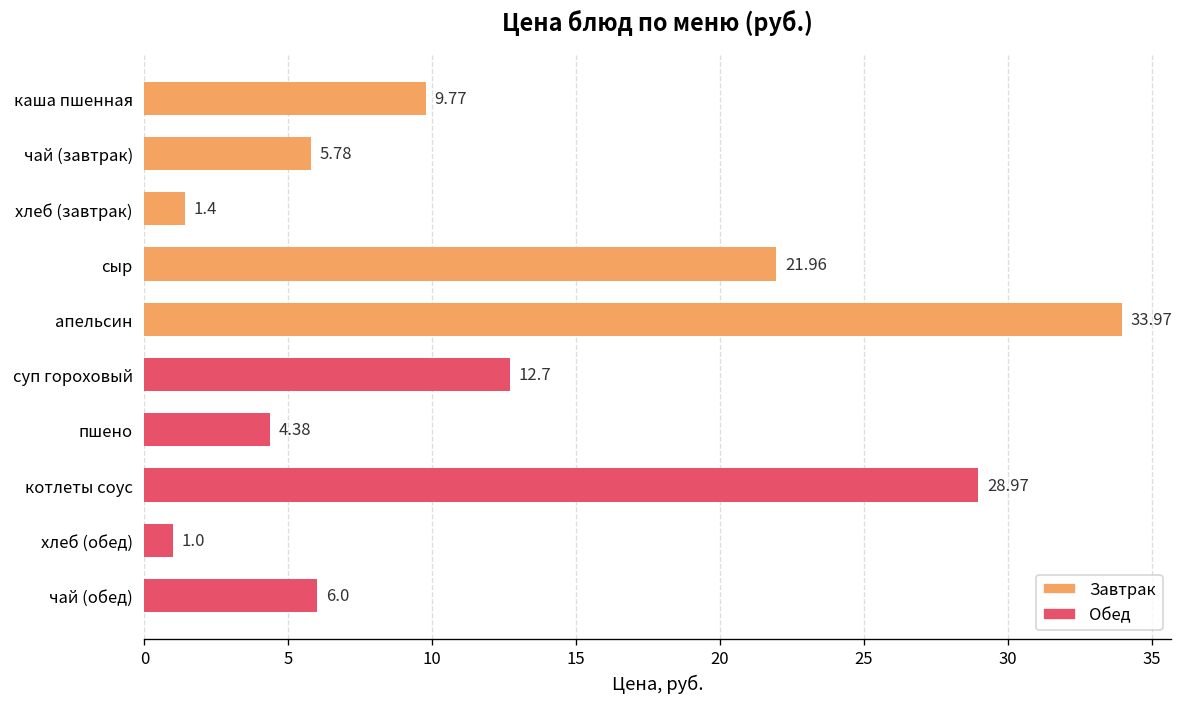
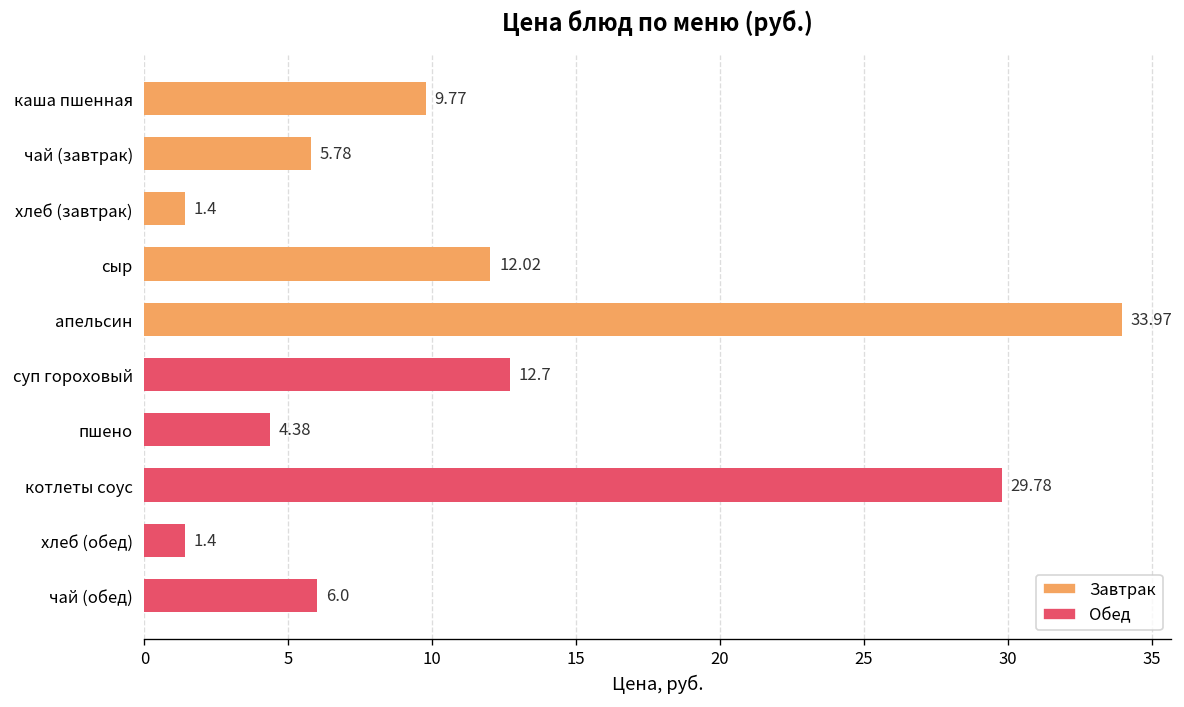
сыр: 21.96 -> 12.02
котлеты соус: 28.97 -> 29.78
хлеб (обед): 1.0 -> 1.4
